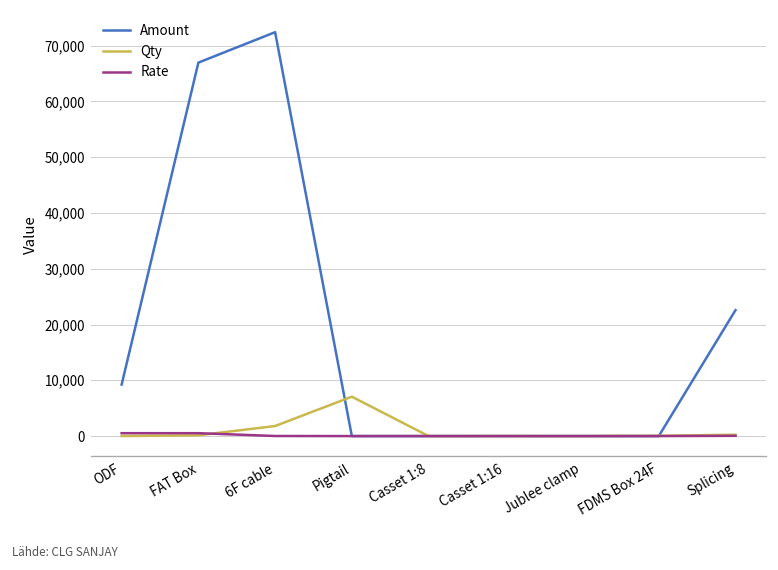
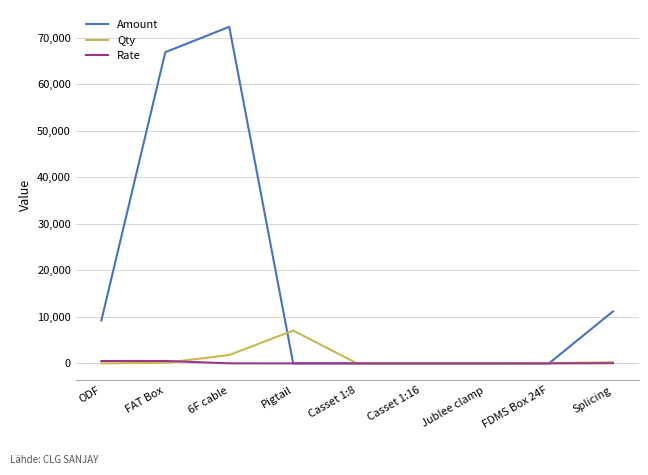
Amount, Splicing: 23,000 -> 11,000
